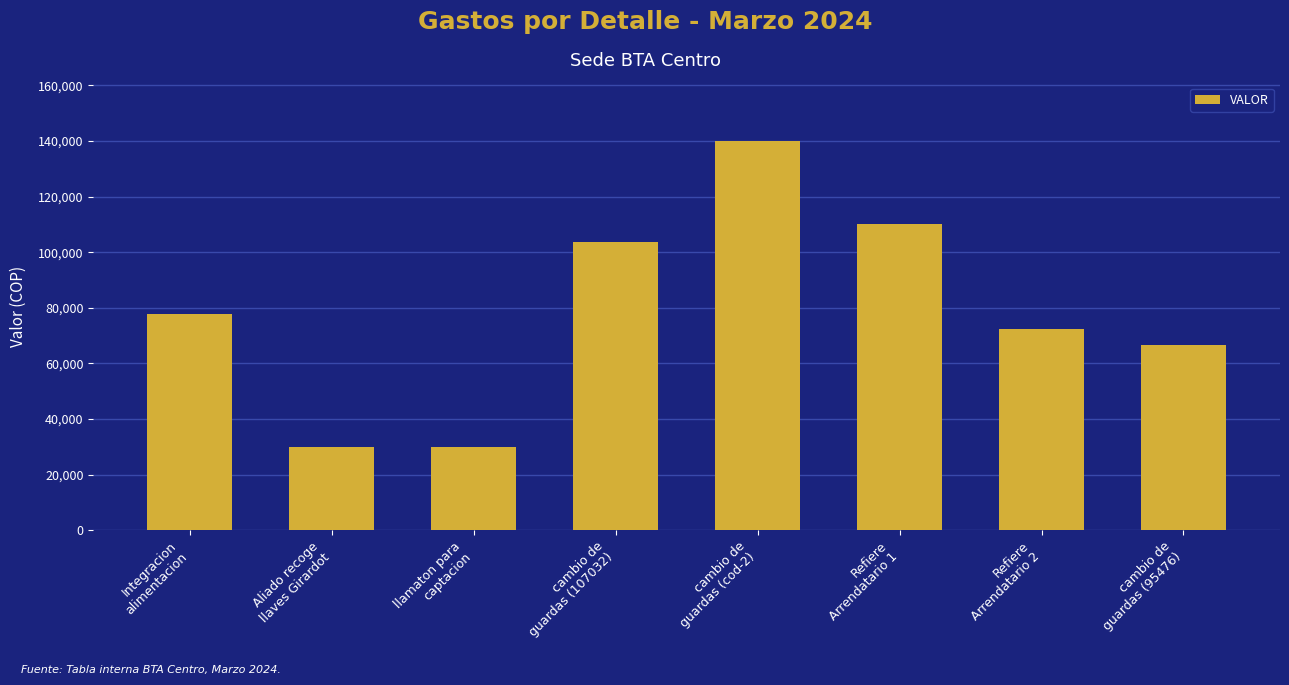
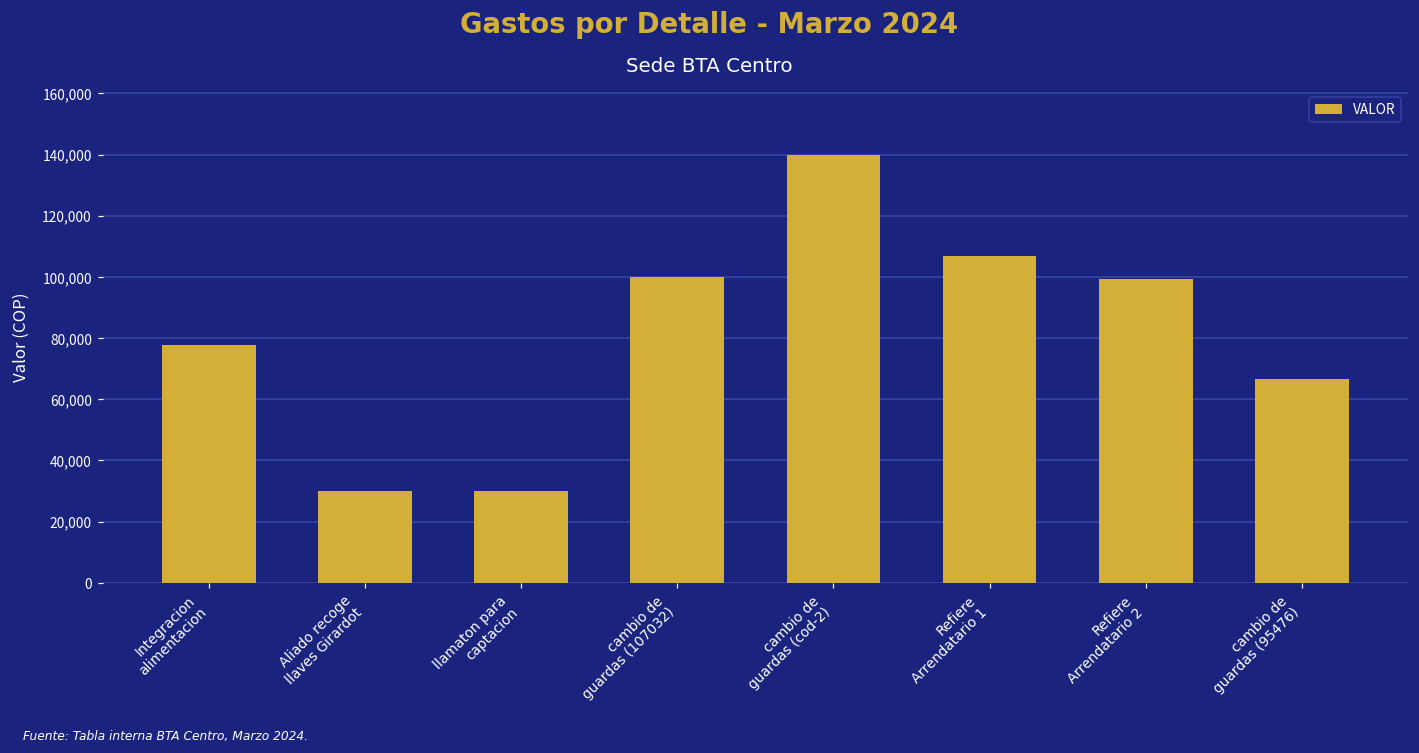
cambio de guardas (107032): 104,000 -> 100,000
Refiere Arrendatario 1: 110,000 -> 107,000
Refiere Arrendatario 2: 72,000 -> 99,000
